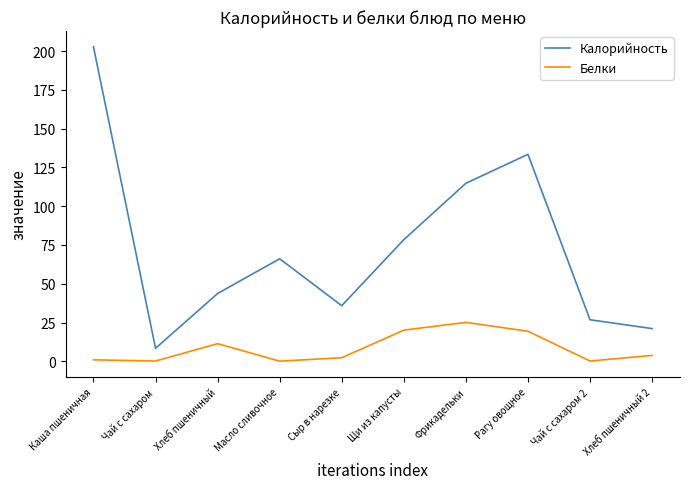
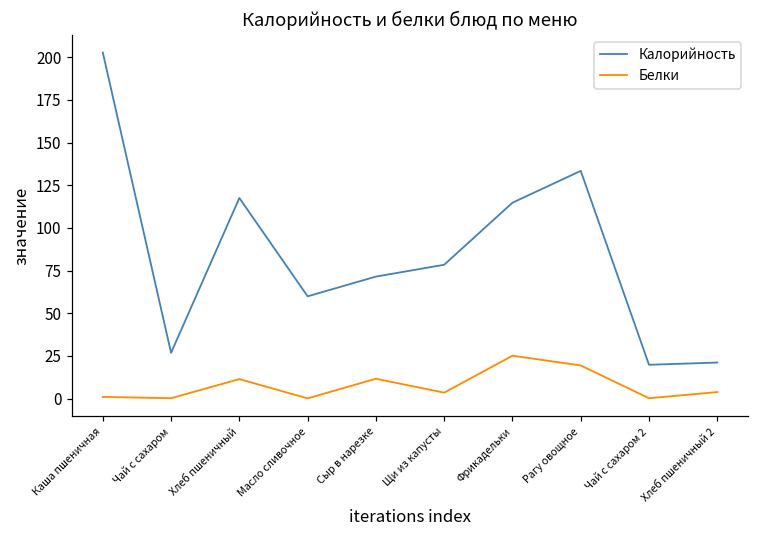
Калорийность, Чай с сахаром: 8 -> 27
Калорийность, Хлеб пшеничный: 44 -> 118
Калорийность, Масло сливочное: 66 -> 60
Калорийность, Сыр в нарезке: 36 -> 71
Белки, Сыр в нарезке: 2 -> 12
Белки, Щи из капусты: 20 -> 3
Калорийность, Чай с сахаром 2: 27 -> 20
